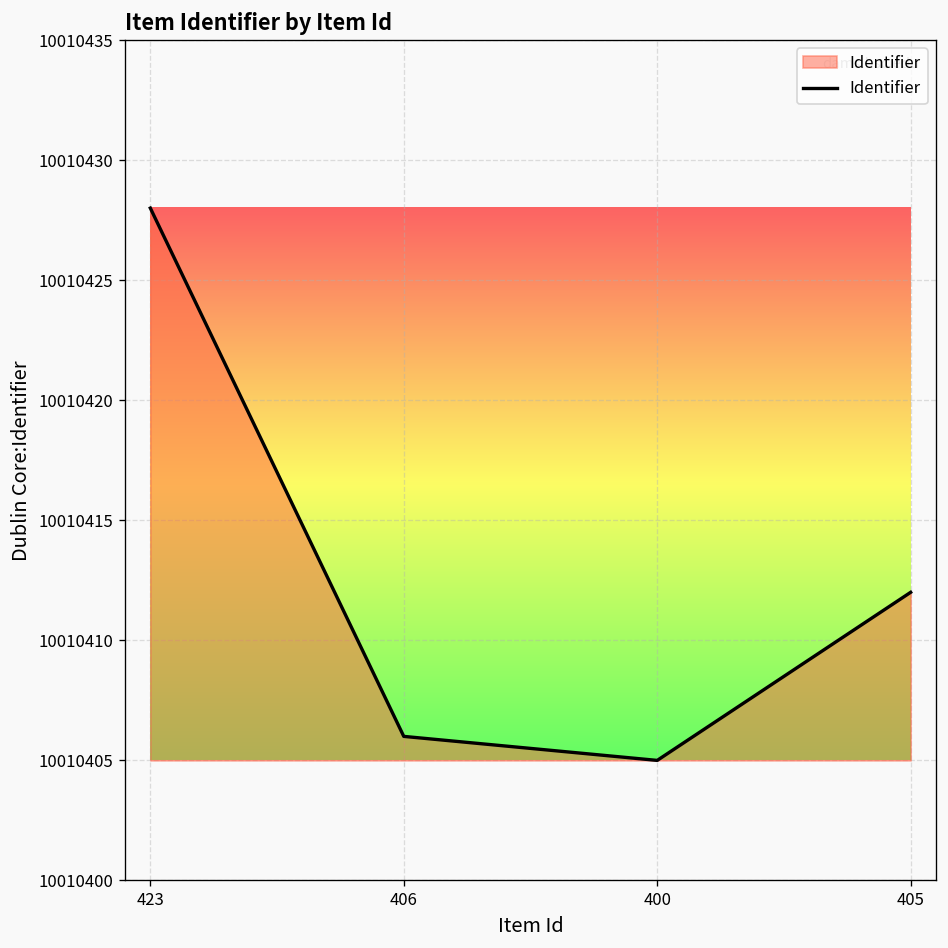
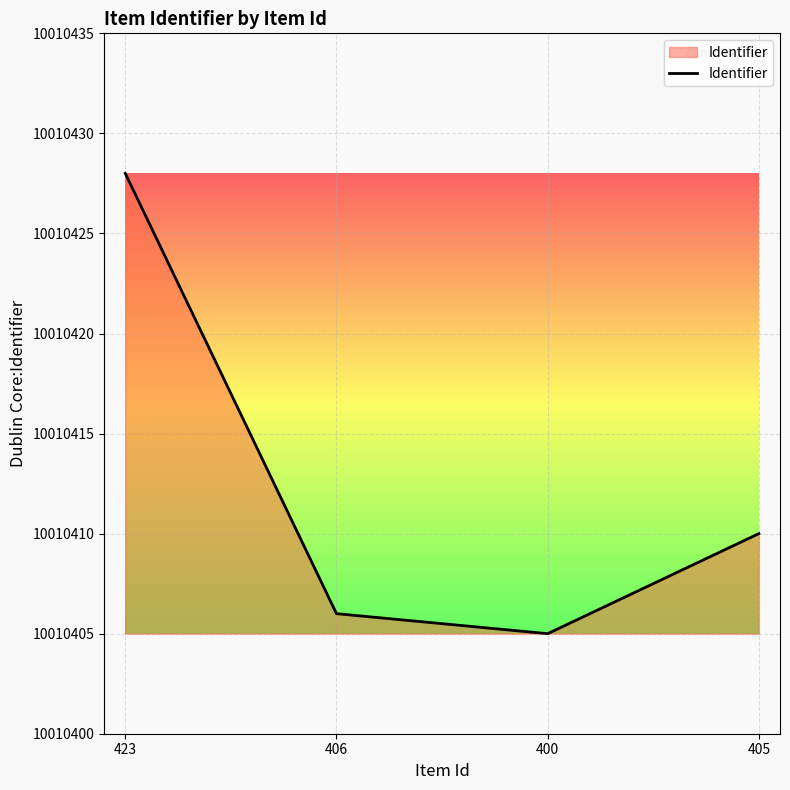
405: 10010412 -> 10010410
